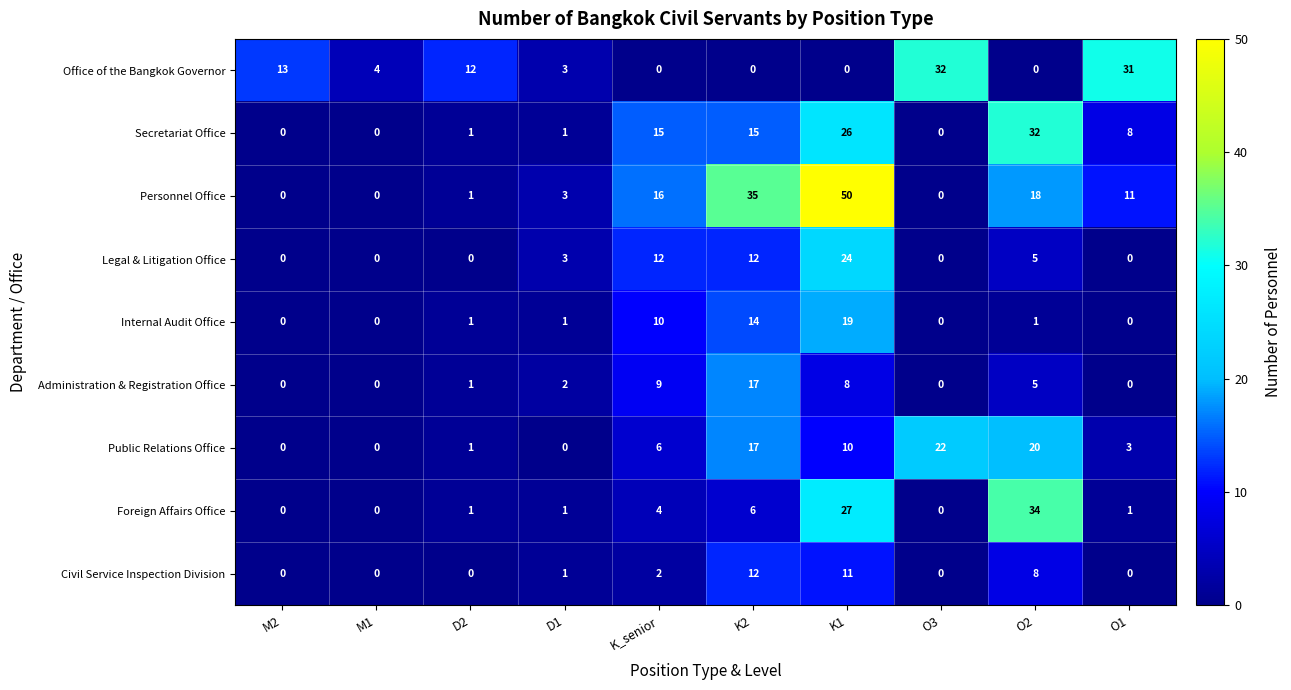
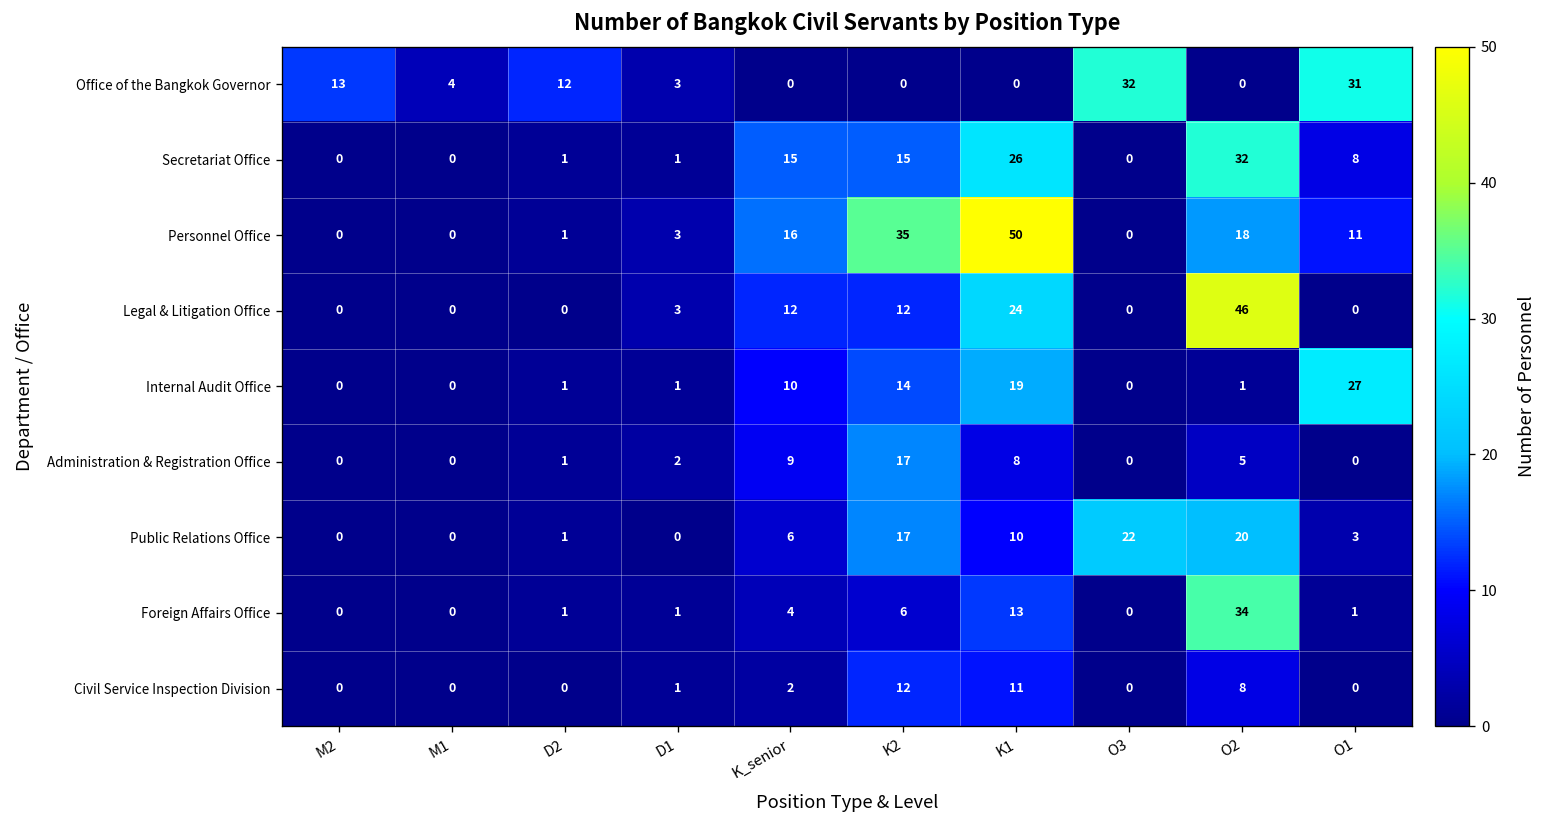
Legal & Litigation Office, O2: 5 -> 46
Internal Audit Office, O1: 0 -> 27
Foreign Affairs Office, K1: 27 -> 13
